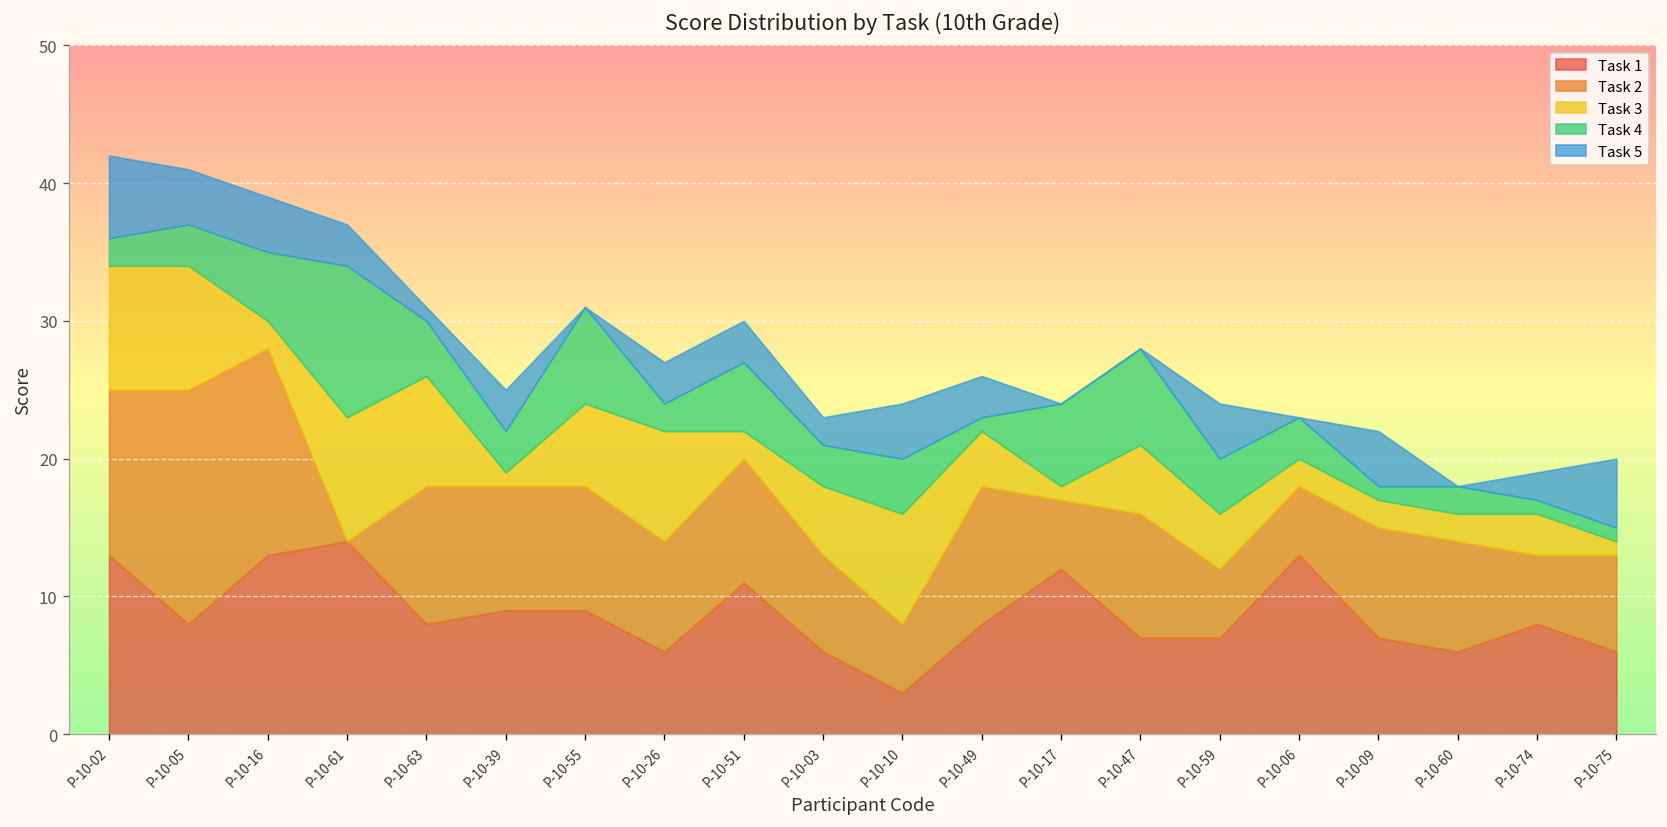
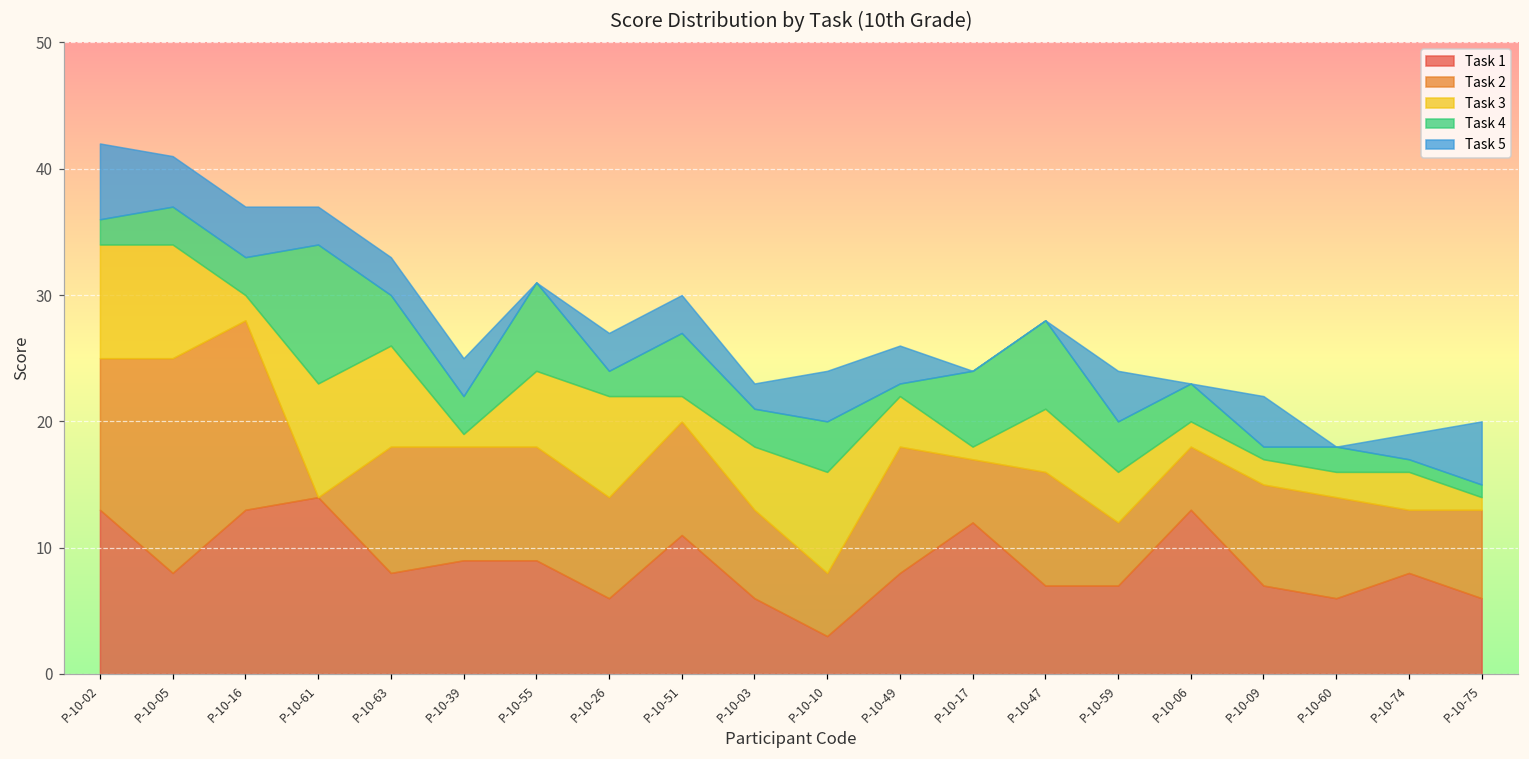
Task 4, Р-10-16: 5 -> 3
Task 5, Р-10-63: 1 -> 3
